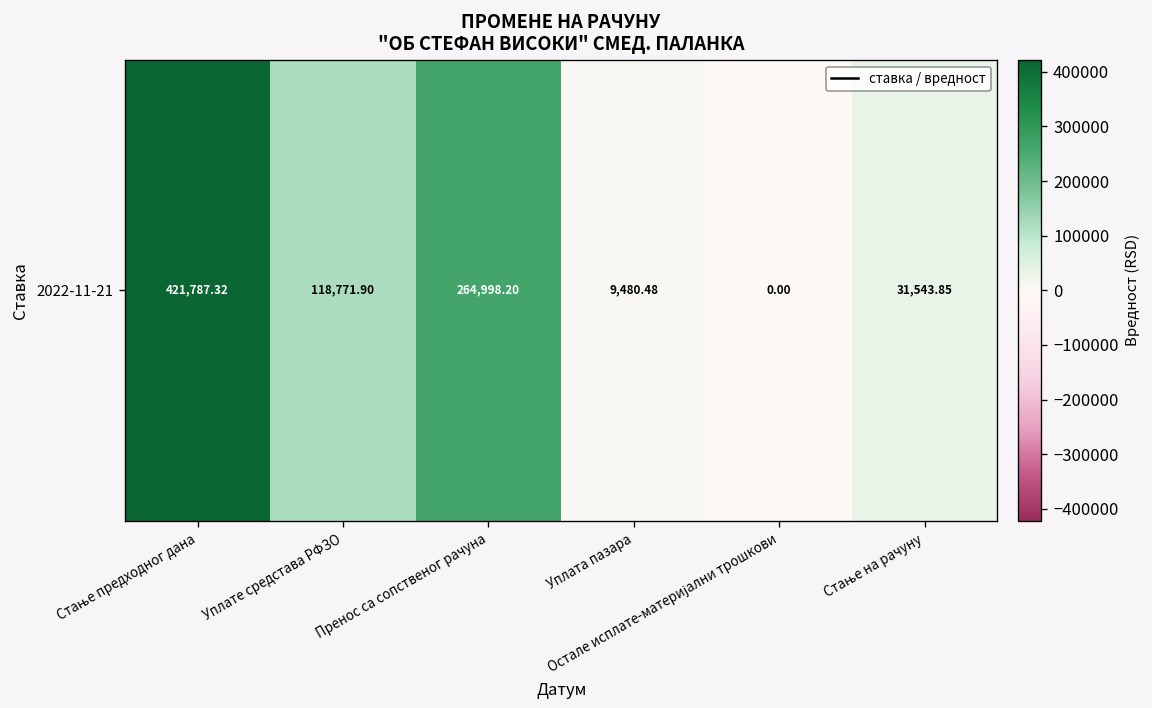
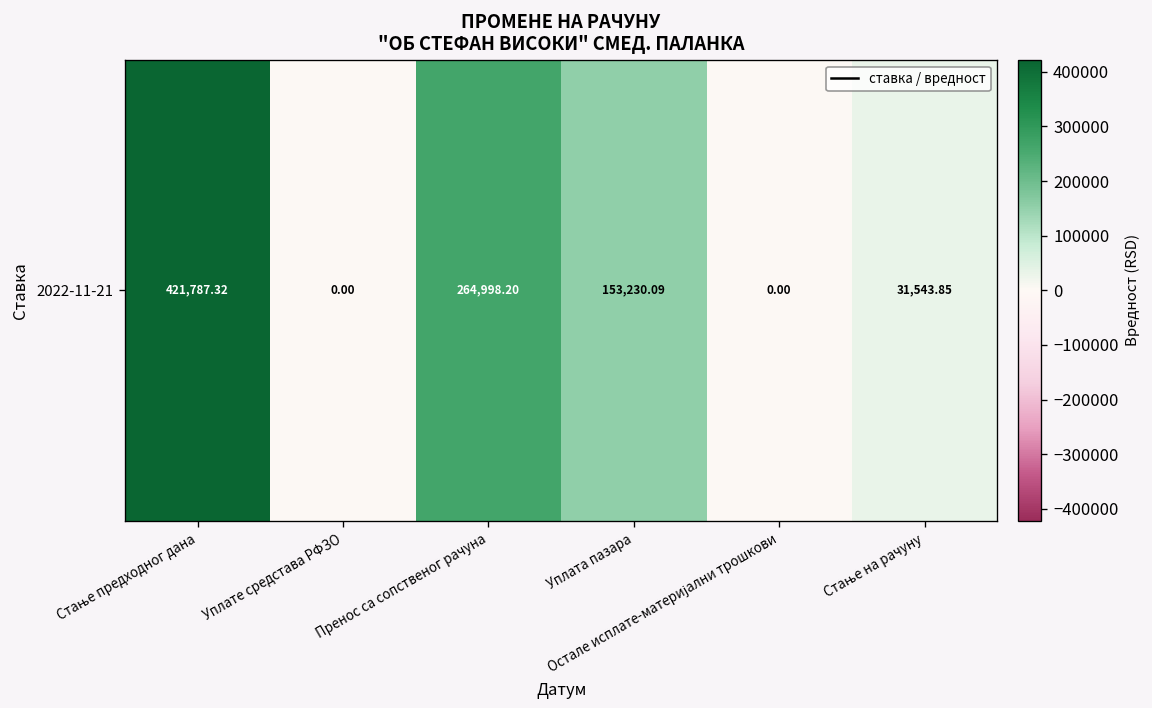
2022-11-21, Уплате средстава РФЗО: 118,771.90 -> 0.00
2022-11-21, Уплата пазара: 9,480.48 -> 153,230.09
